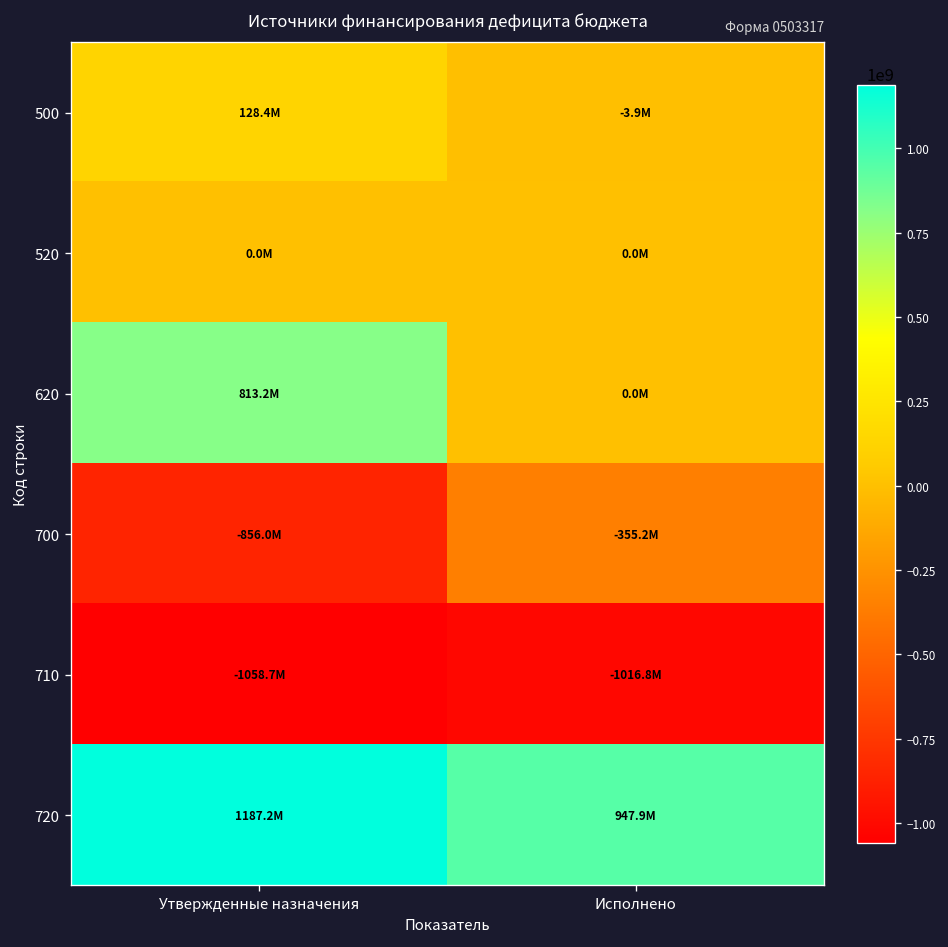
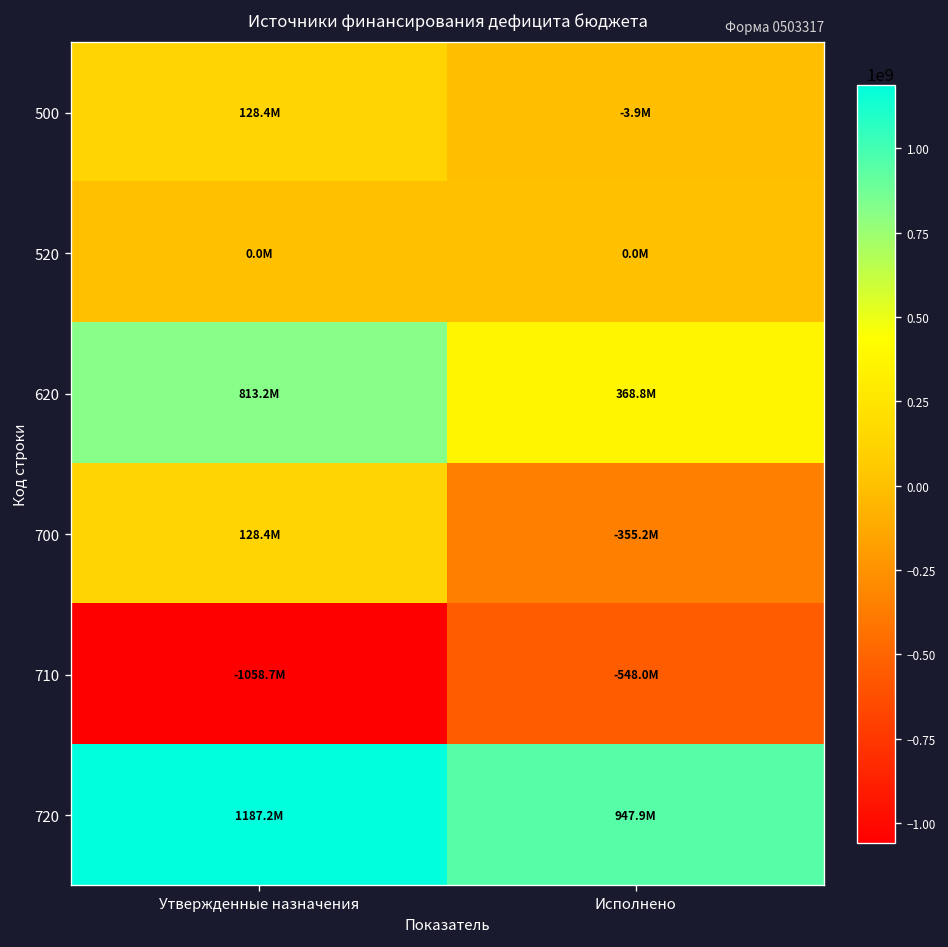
620, Исполнено: 0.0M -> 368.8M
700, Утвержденные назначения: -856.0M -> 128.4M
710, Исполнено: -1016.8M -> -548.0M
